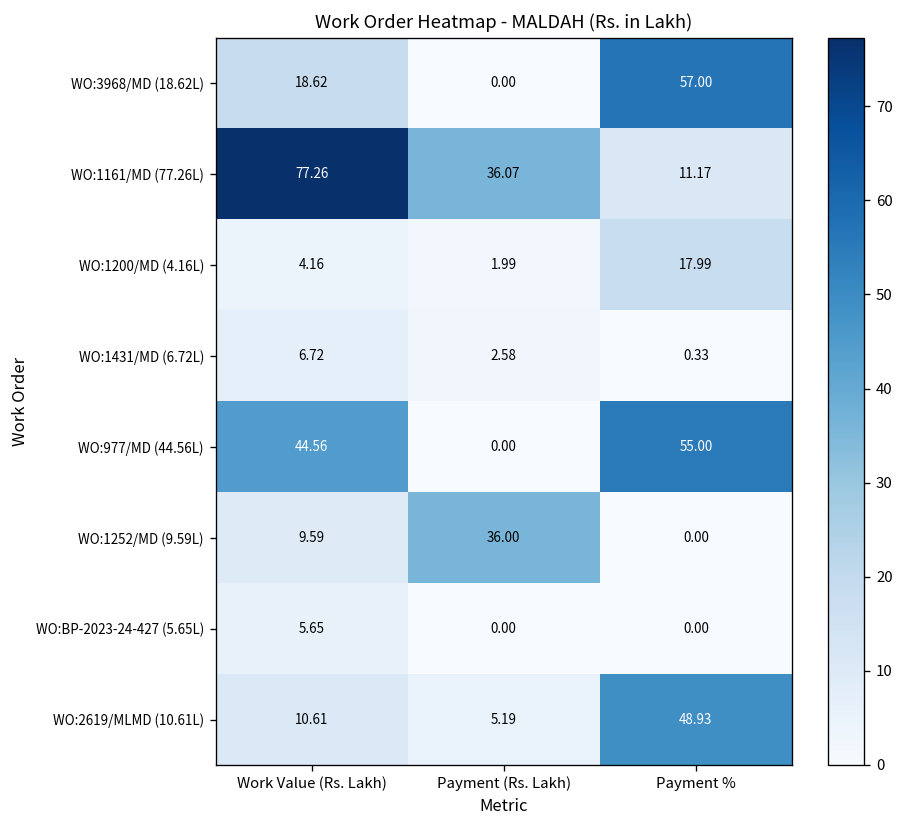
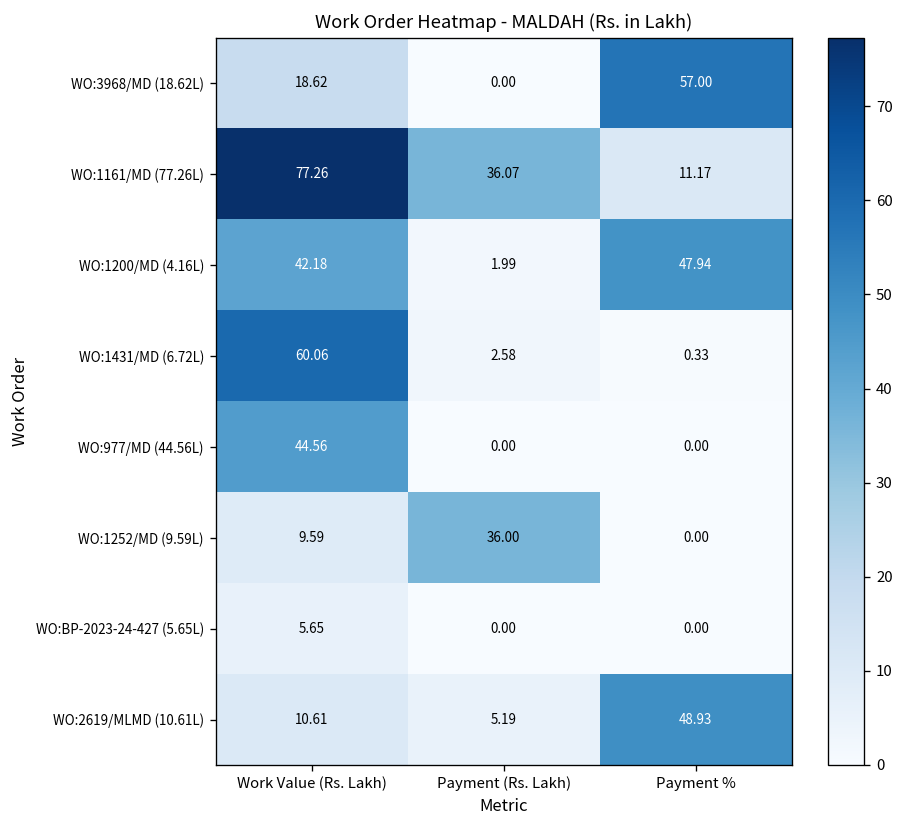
WO:1200/MD (4.16L), Work Value (Rs. Lakh): 4.16 -> 42.18
WO:1200/MD (4.16L), Payment %: 17.99 -> 47.94
WO:1431/MD (6.72L), Work Value (Rs. Lakh): 6.72 -> 60.06
WO:977/MD (44.56L), Payment %: 55.00 -> 0.00
